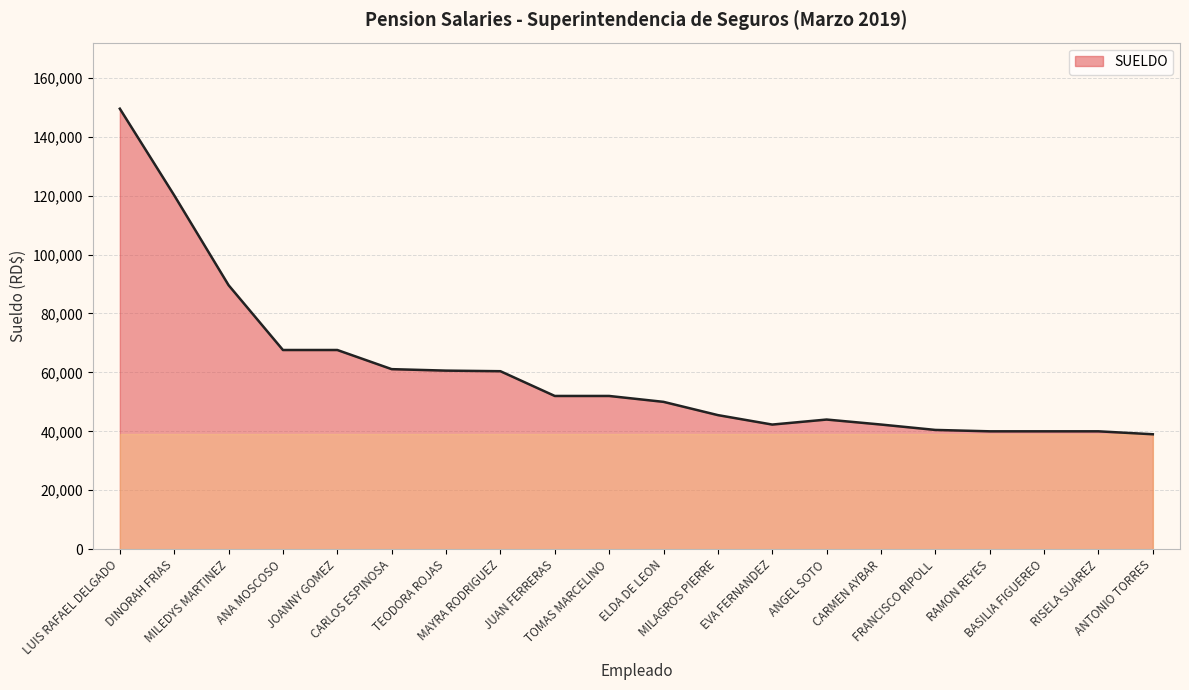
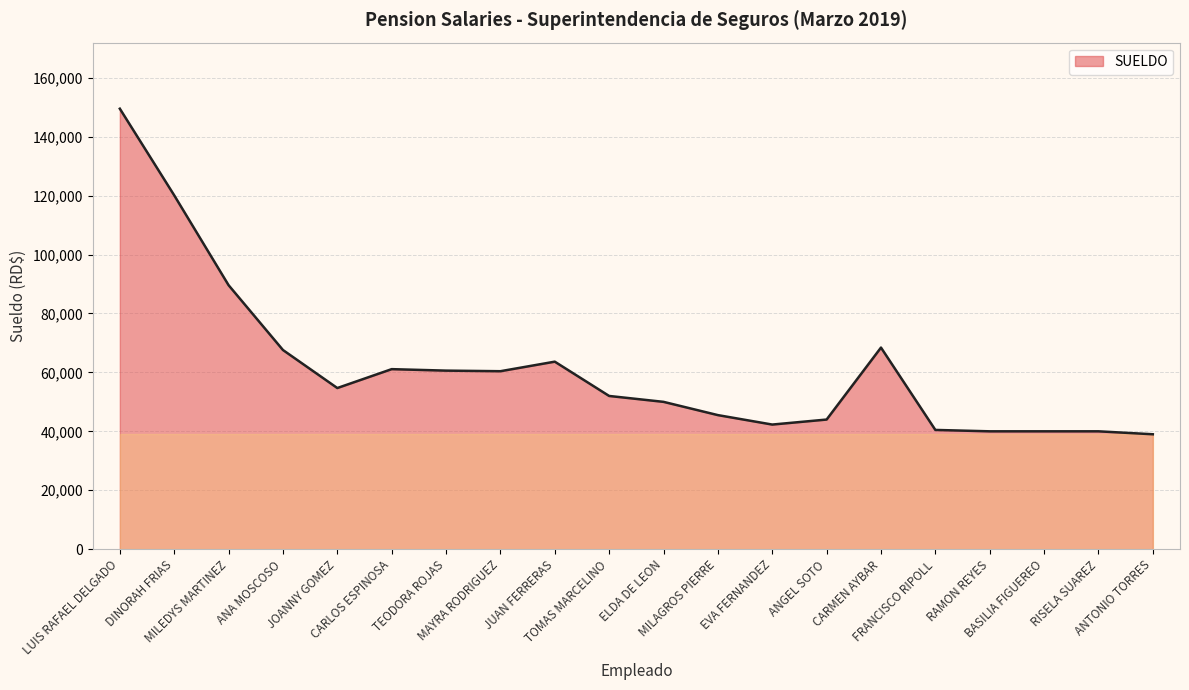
SUELDO, JOANNY GOMEZ: 68,000 -> 55,000
SUELDO, JUAN FERRERAS: 52,000 -> 64,000
SUELDO, CARMEN AYBAR: 42,000 -> 68,000
